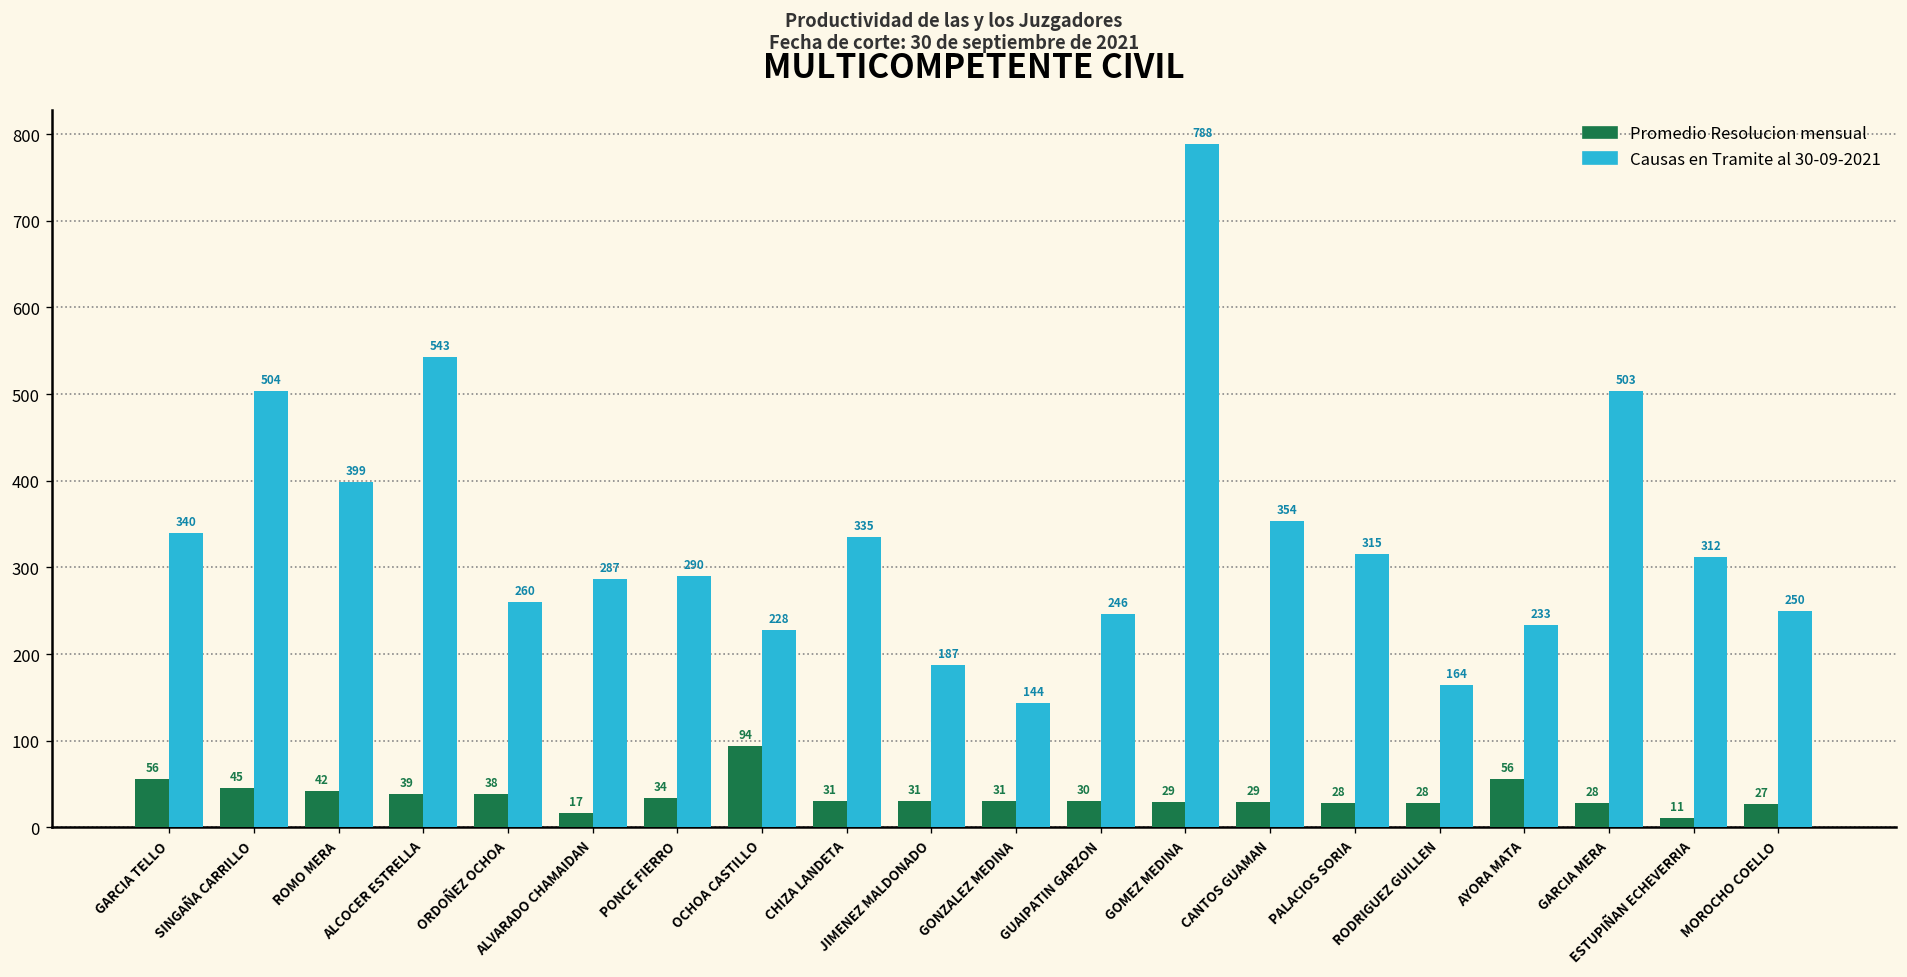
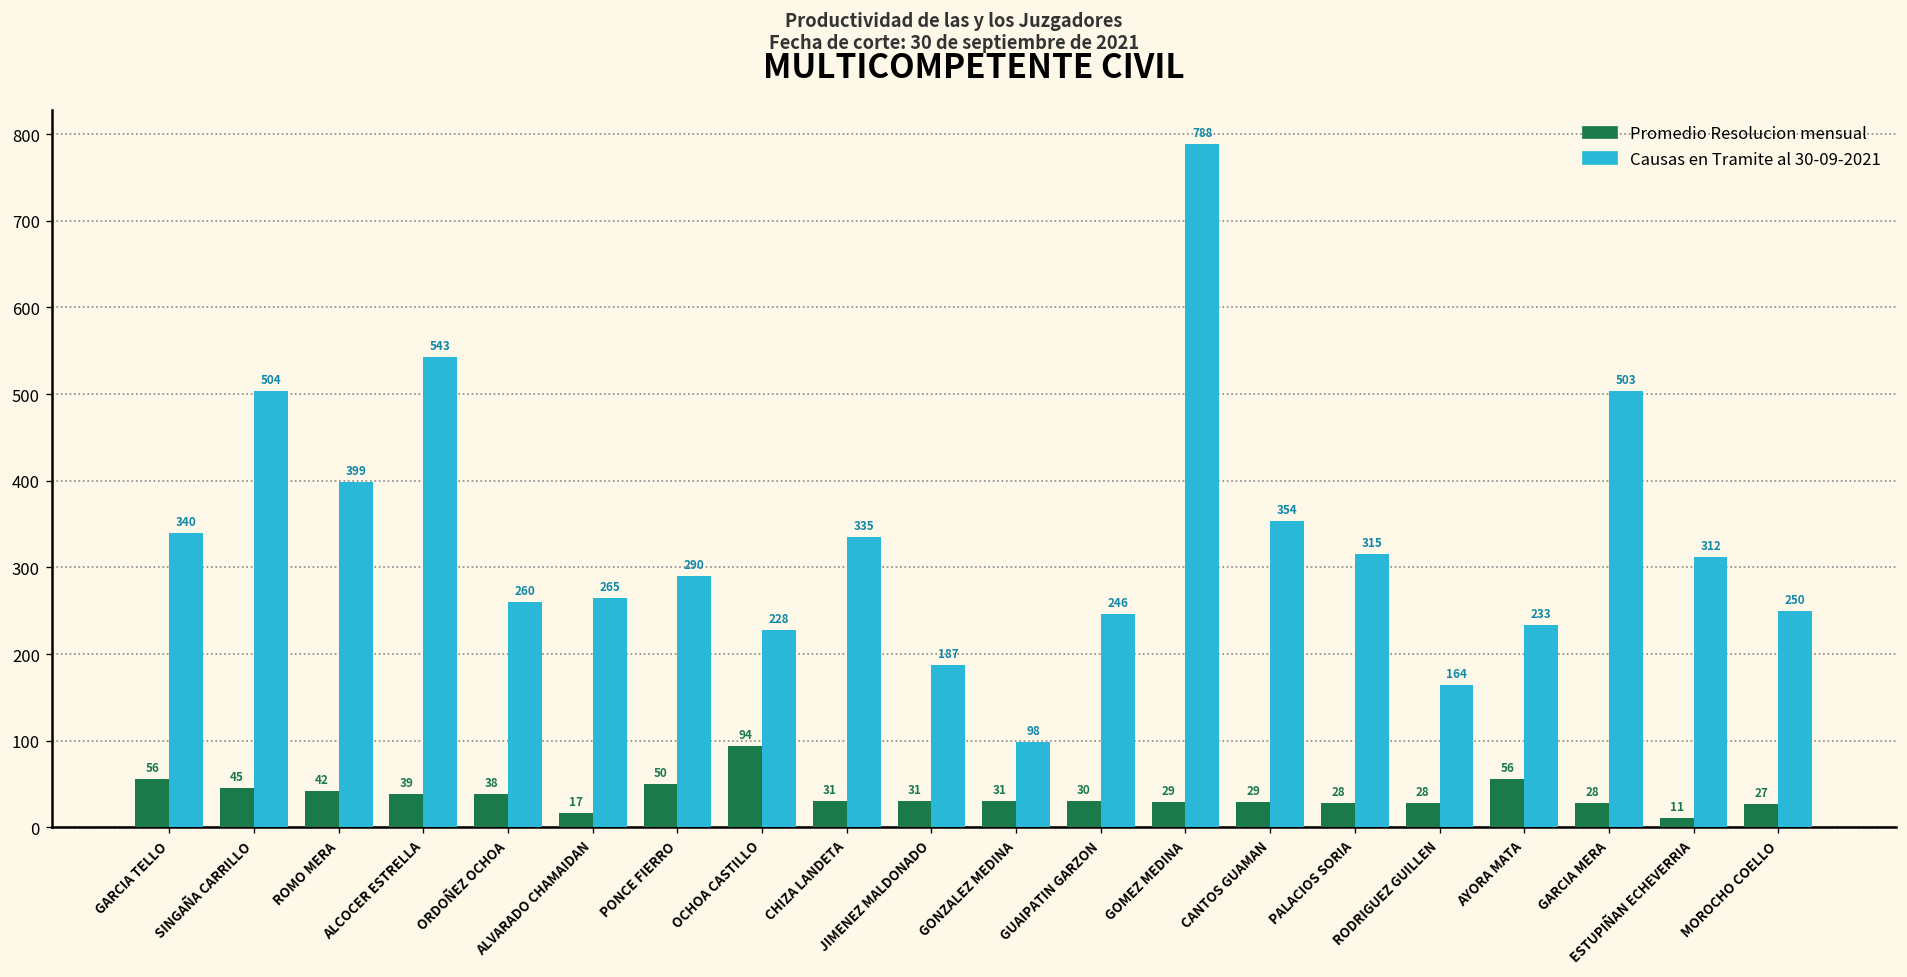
Causas en Tramite al 30-09-2021, ALVARADO CHAMAIDAN: 287 -> 265
Promedio Resolucion mensual, PONCE FIERRO: 34 -> 50
Causas en Tramite al 30-09-2021, GONZALEZ MEDINA: 144 -> 98
